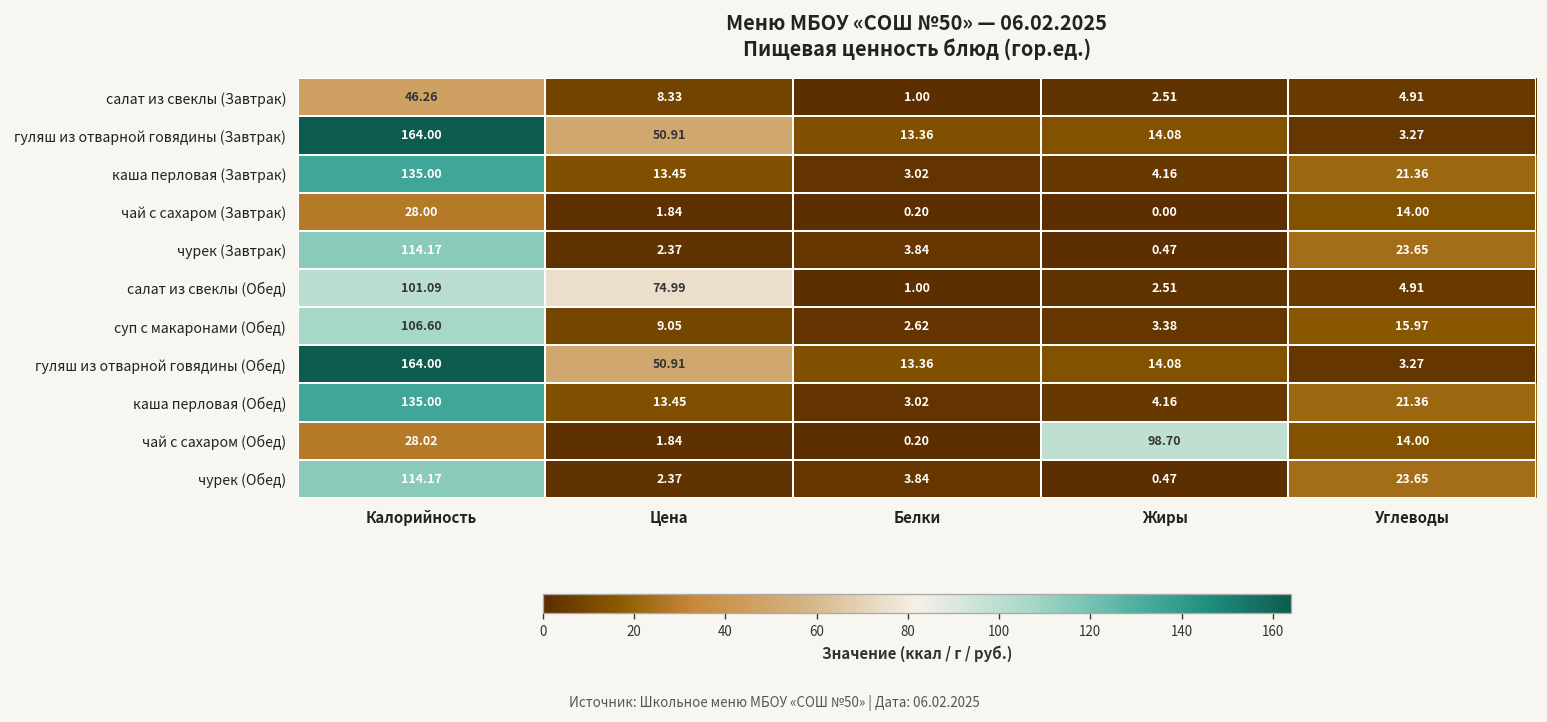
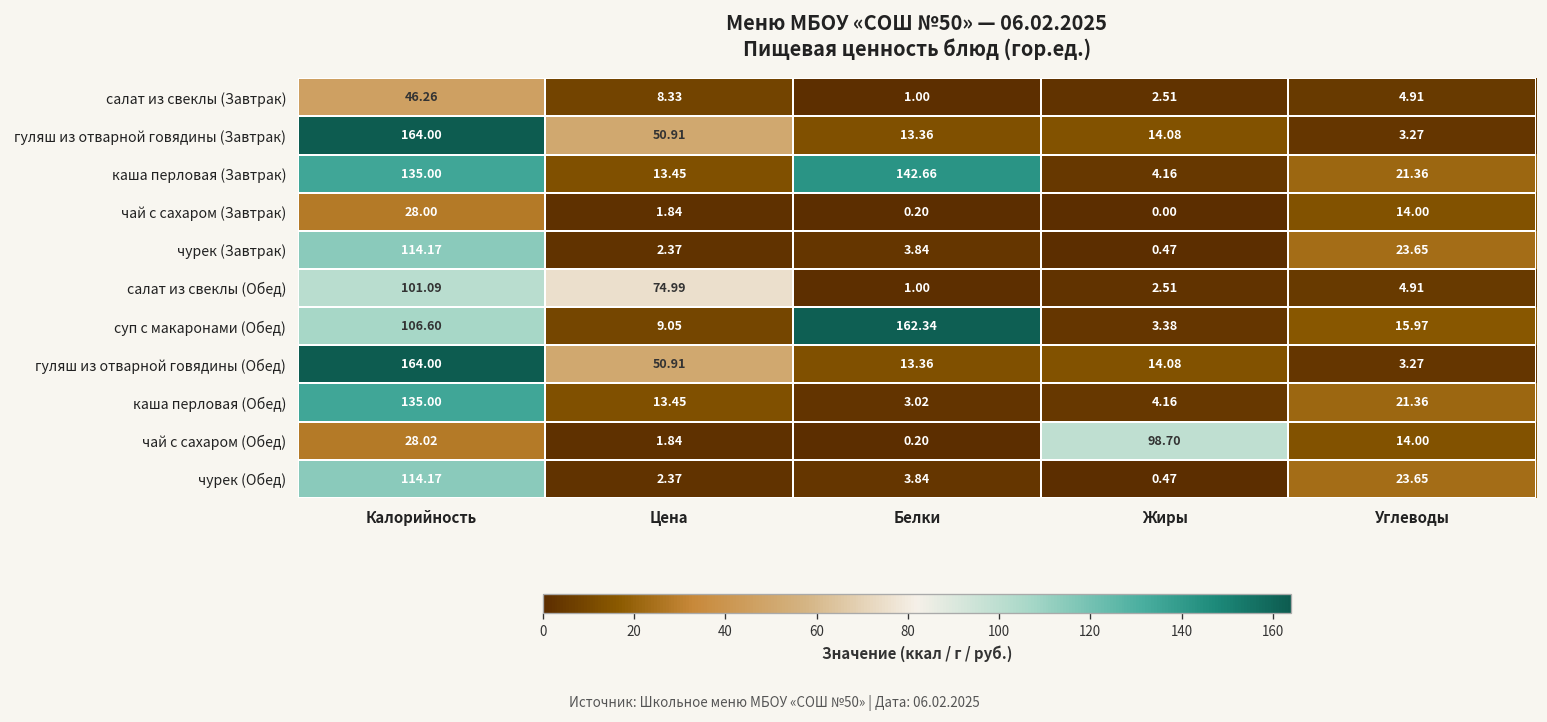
каша перловая (Завтрак), Белки: 3.02 -> 142.66
суп с макаронами (Обед), Белки: 2.62 -> 162.34
